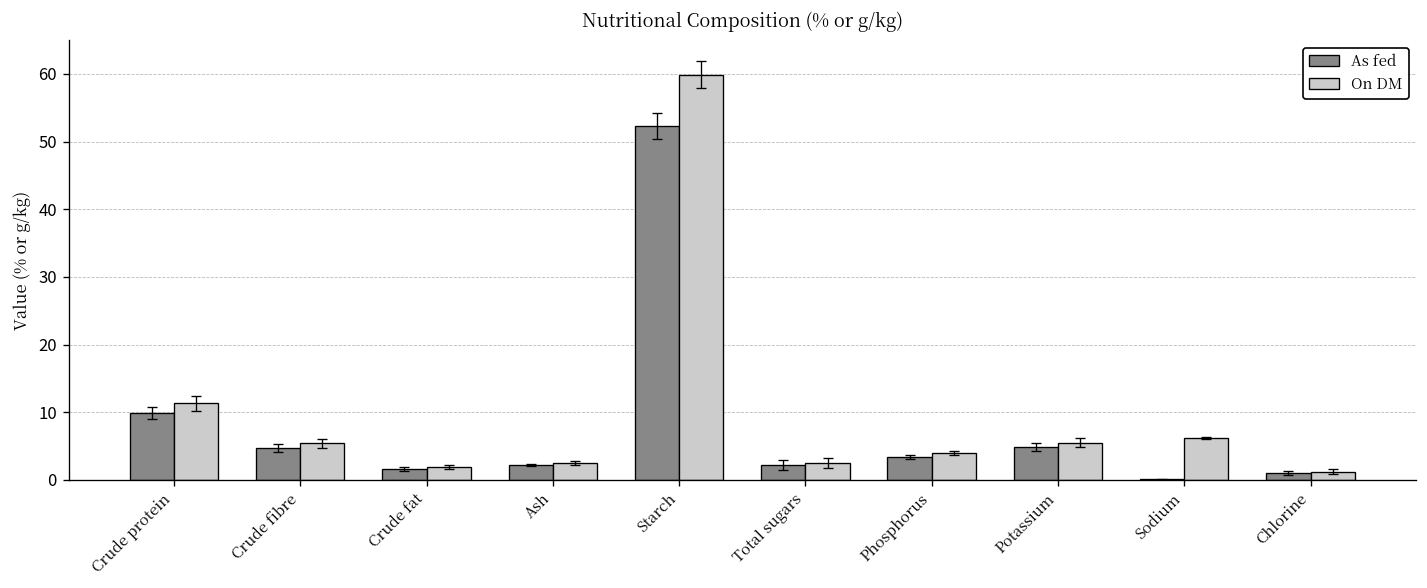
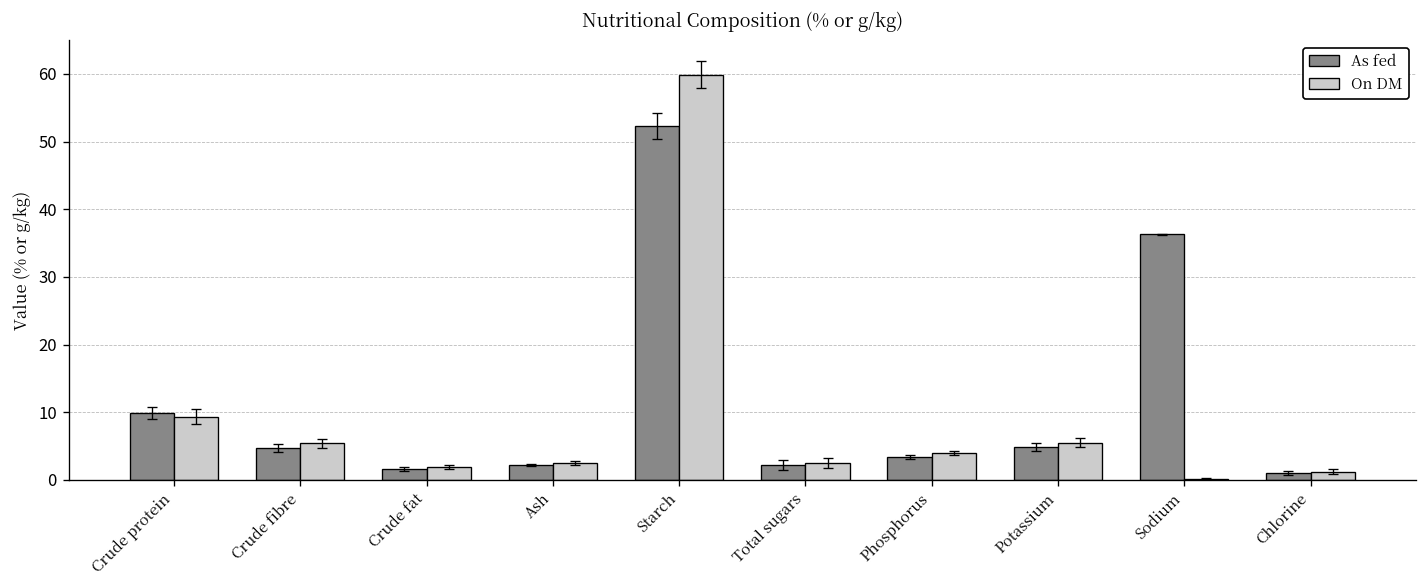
On DM, Crude protein: 11 -> 9
As fed, Sodium: 0 -> 36
On DM, Sodium: 6 -> 0
